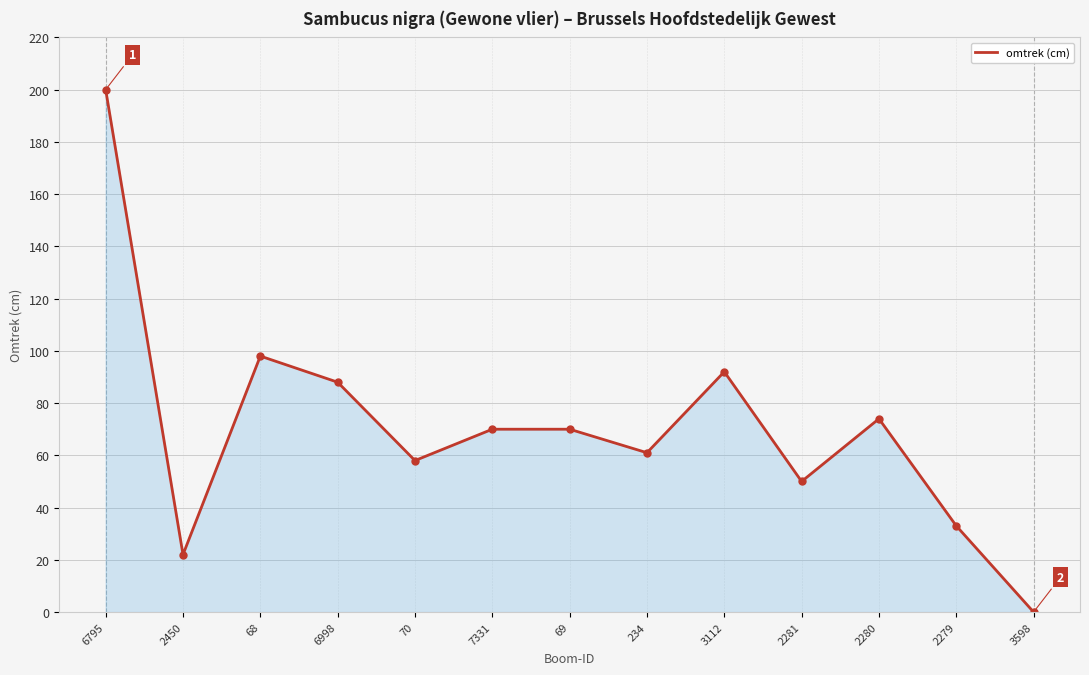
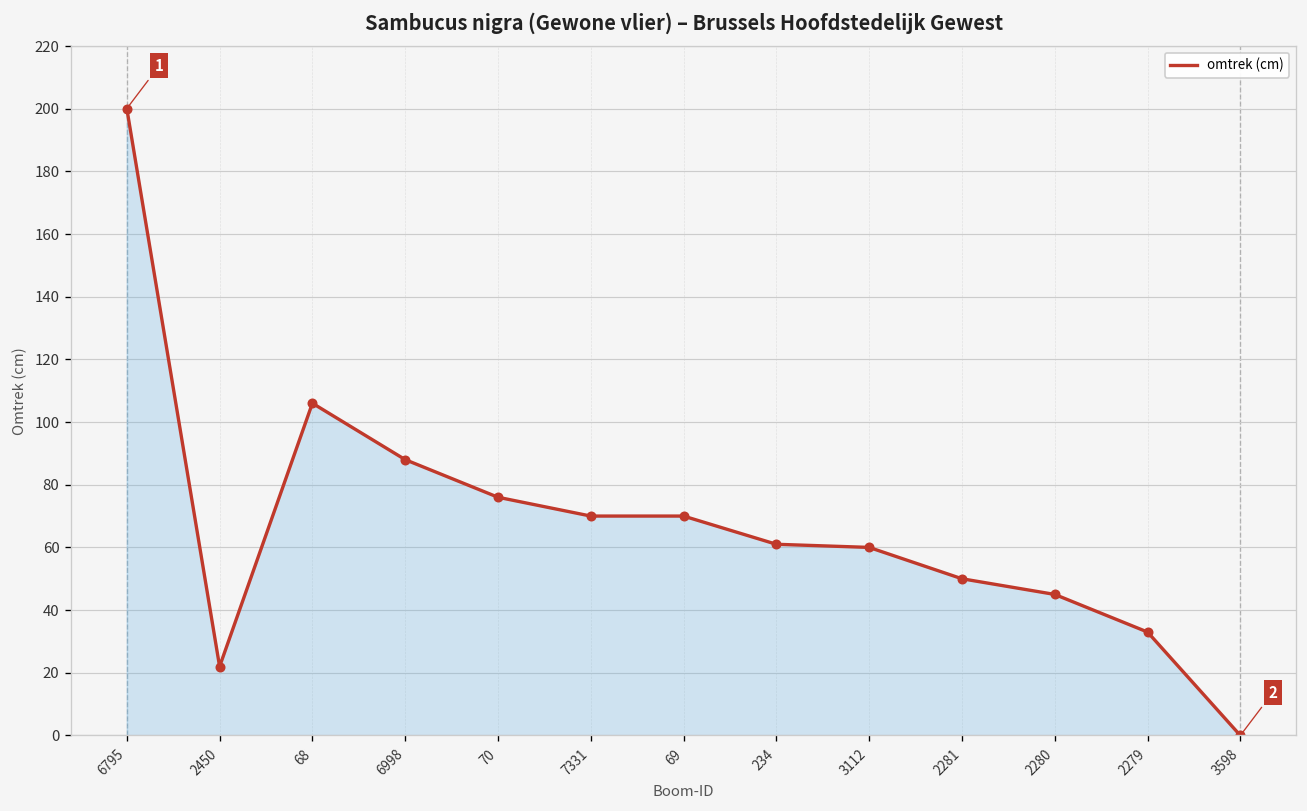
68: 98 -> 106
70: 58 -> 76
3112: 92 -> 60
2280: 74 -> 45
